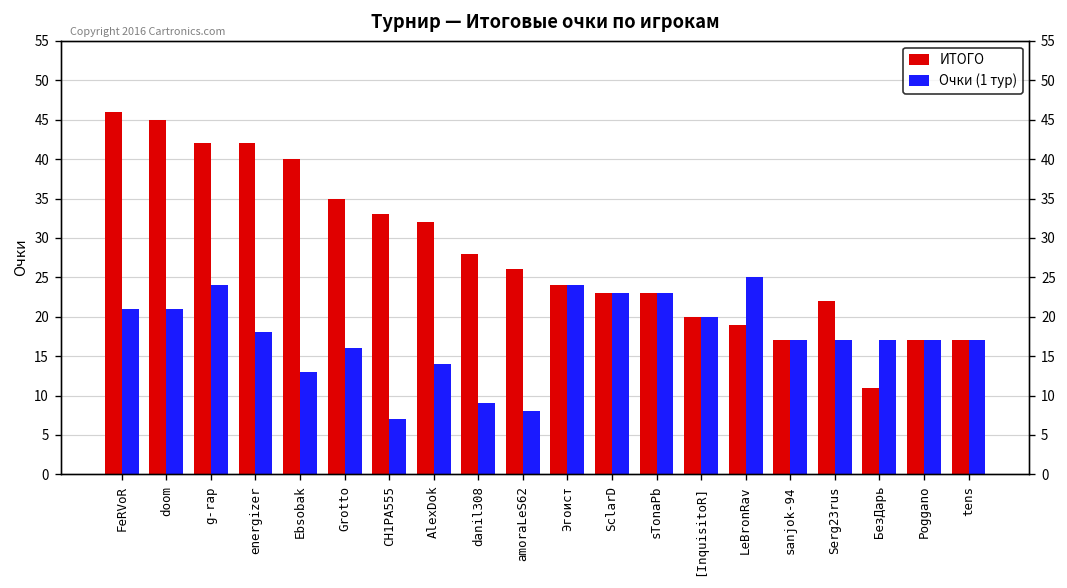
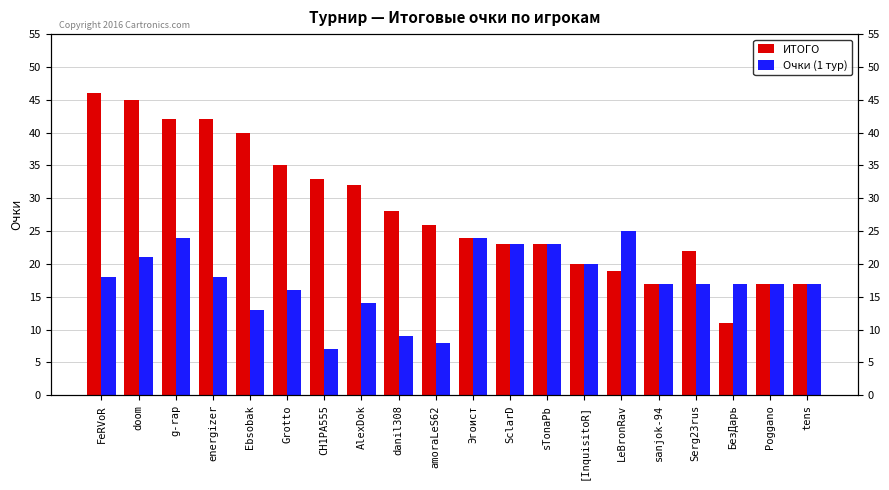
Очки (1 тур), FeRVoR: 21 -> 18
